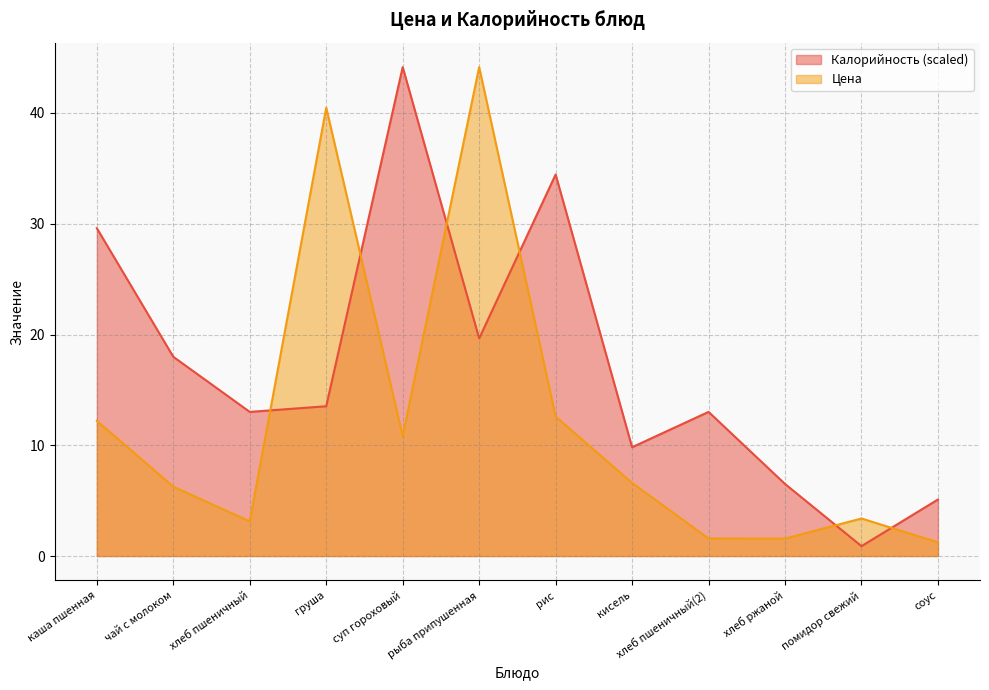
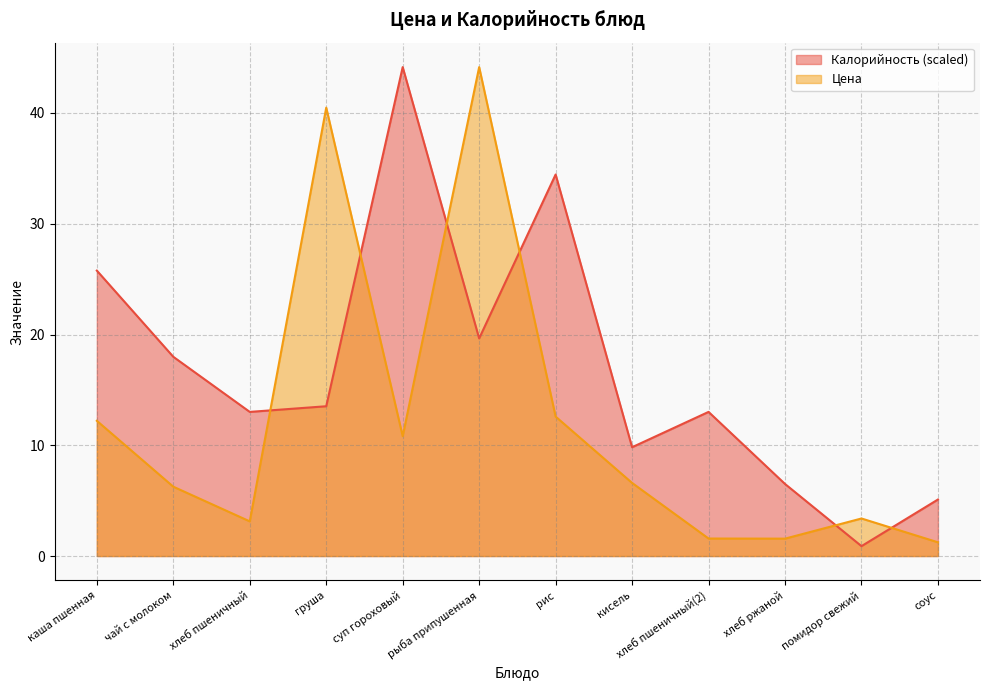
Калорийность (scaled), каша пшенная: 29.6 -> 25.8
